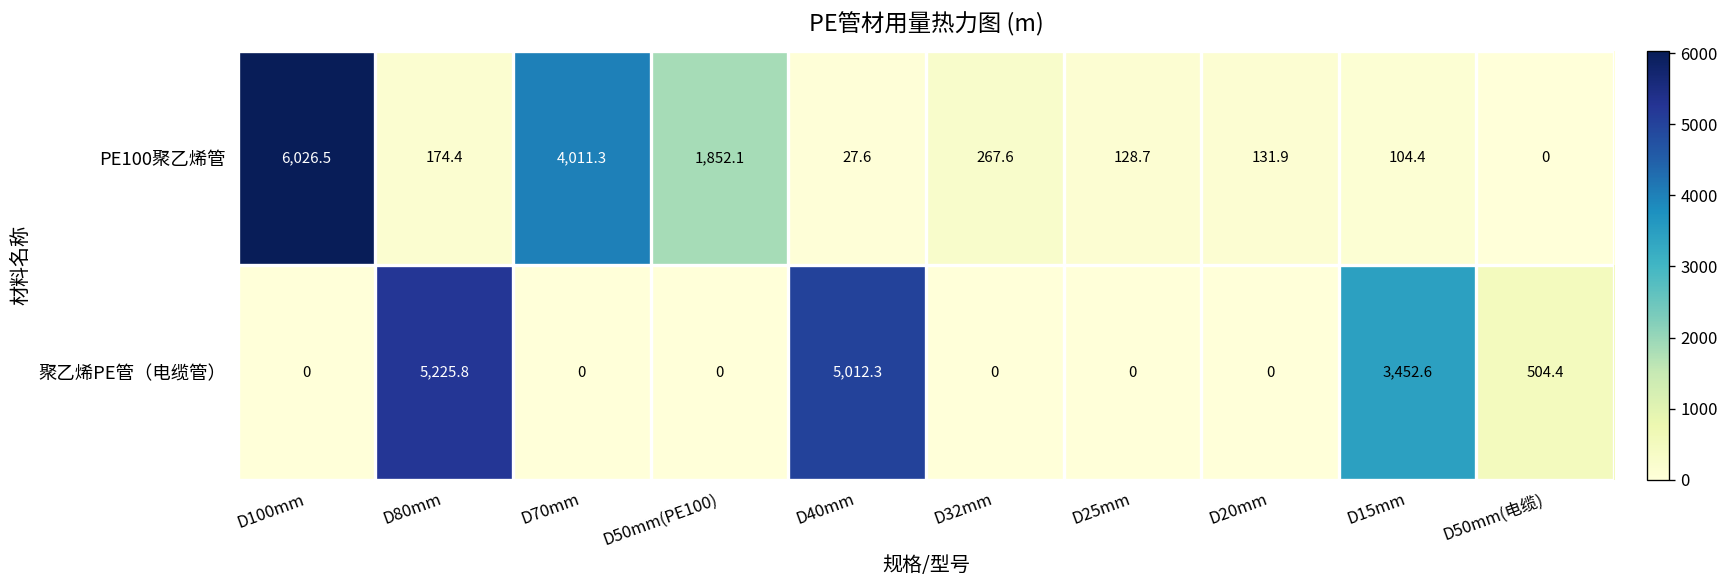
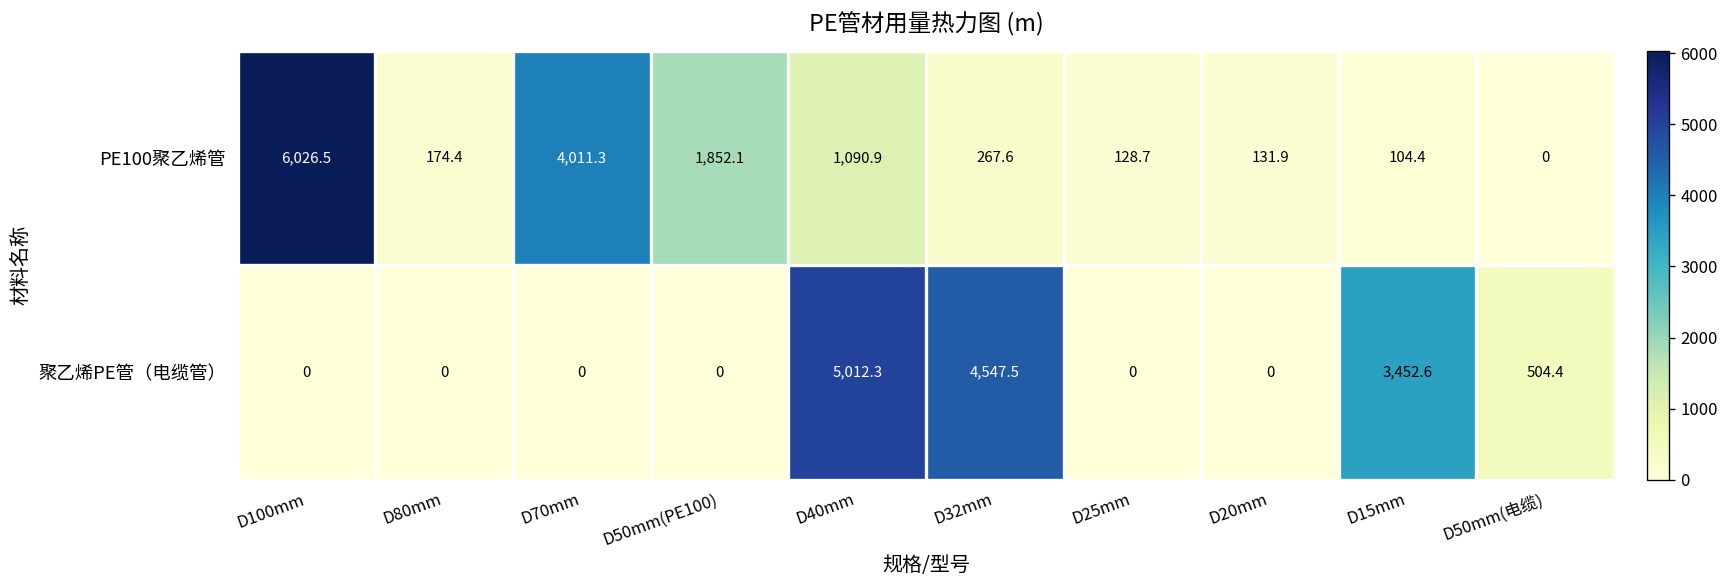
PE100聚乙烯管, D40mm: 27.6 -> 1,090.9
聚乙烯PE管（电缆管）, D80mm: 5,225.8 -> 0
聚乙烯PE管（电缆管）, D32mm: 0 -> 4,547.5
